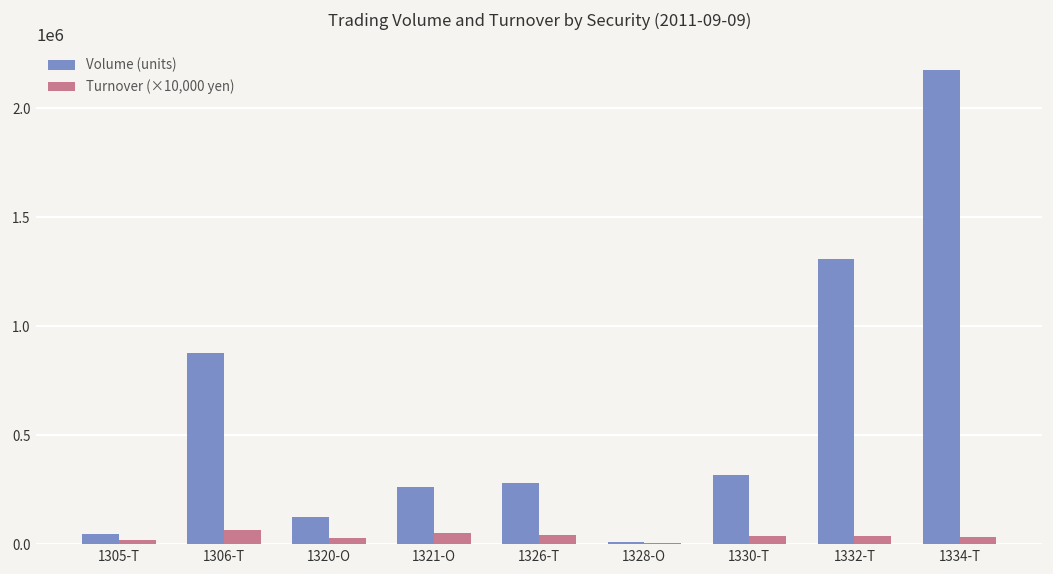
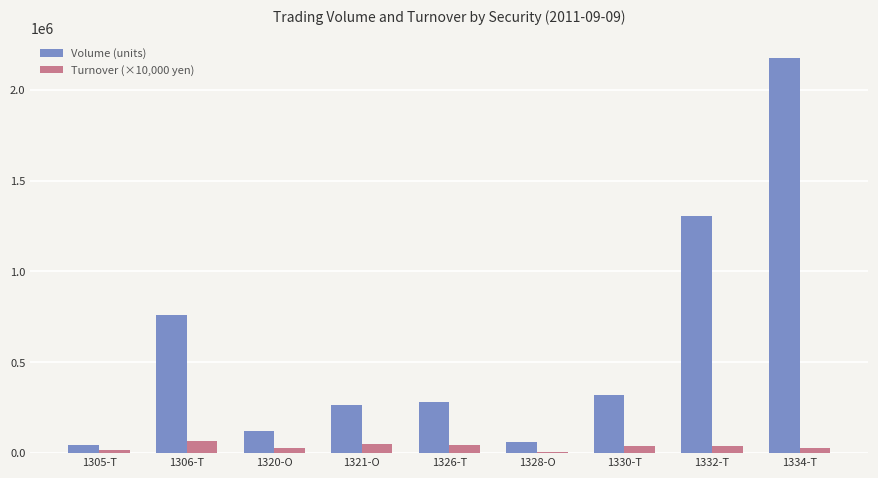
Volume (units), 1306-T: 870000 -> 760000
Volume (units), 1328-O: 10000 -> 60000
